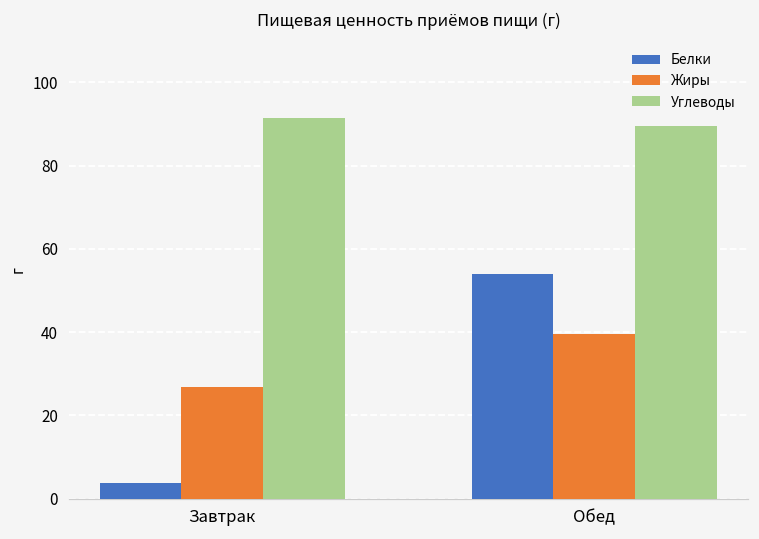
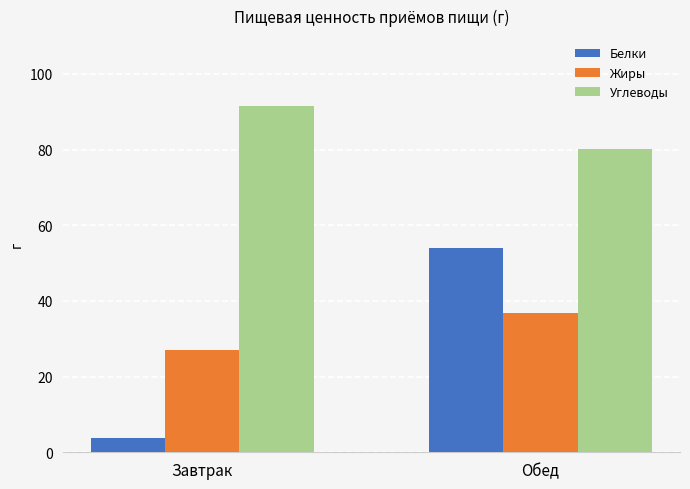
Жиры, Обед: 39 -> 37
Углеводы, Обед: 89 -> 80
